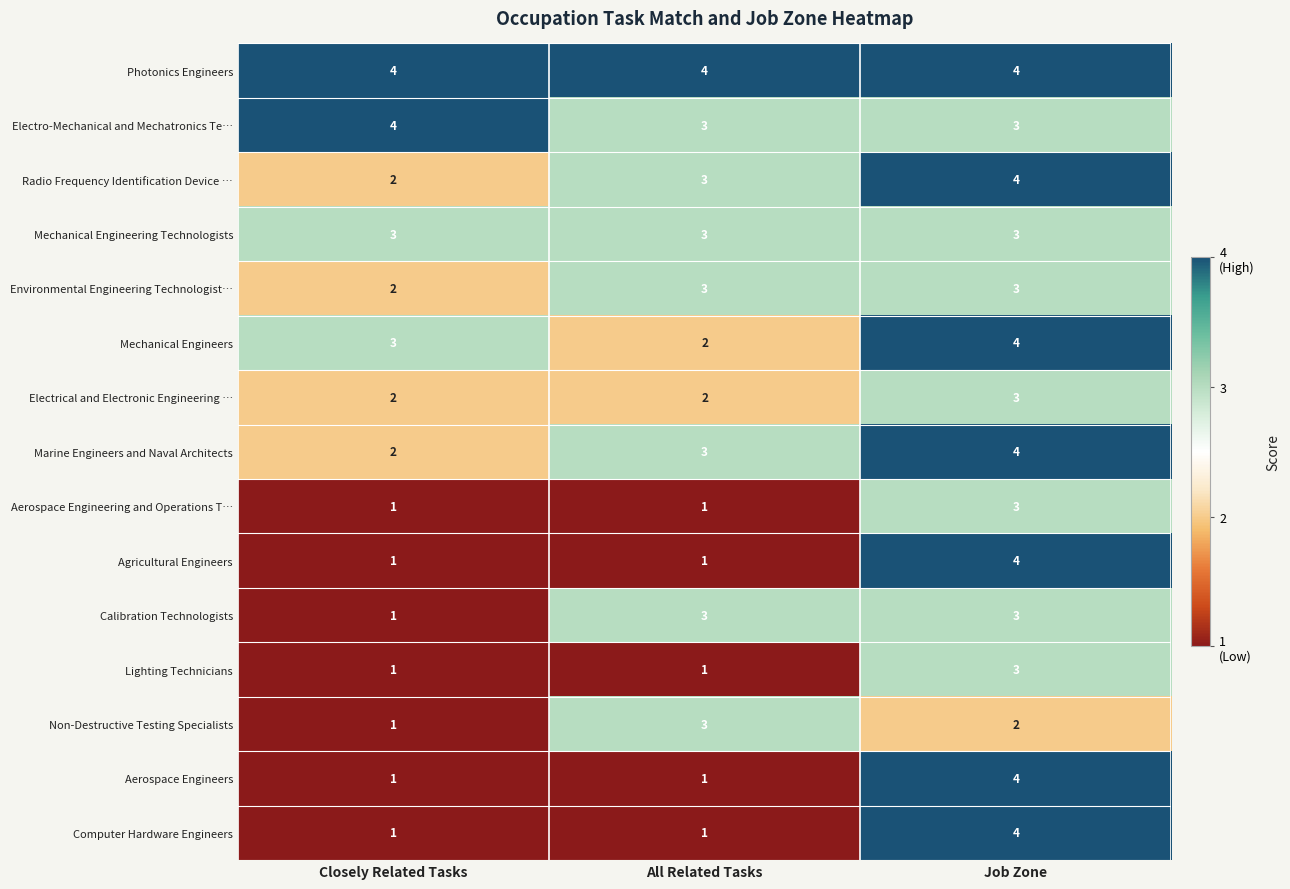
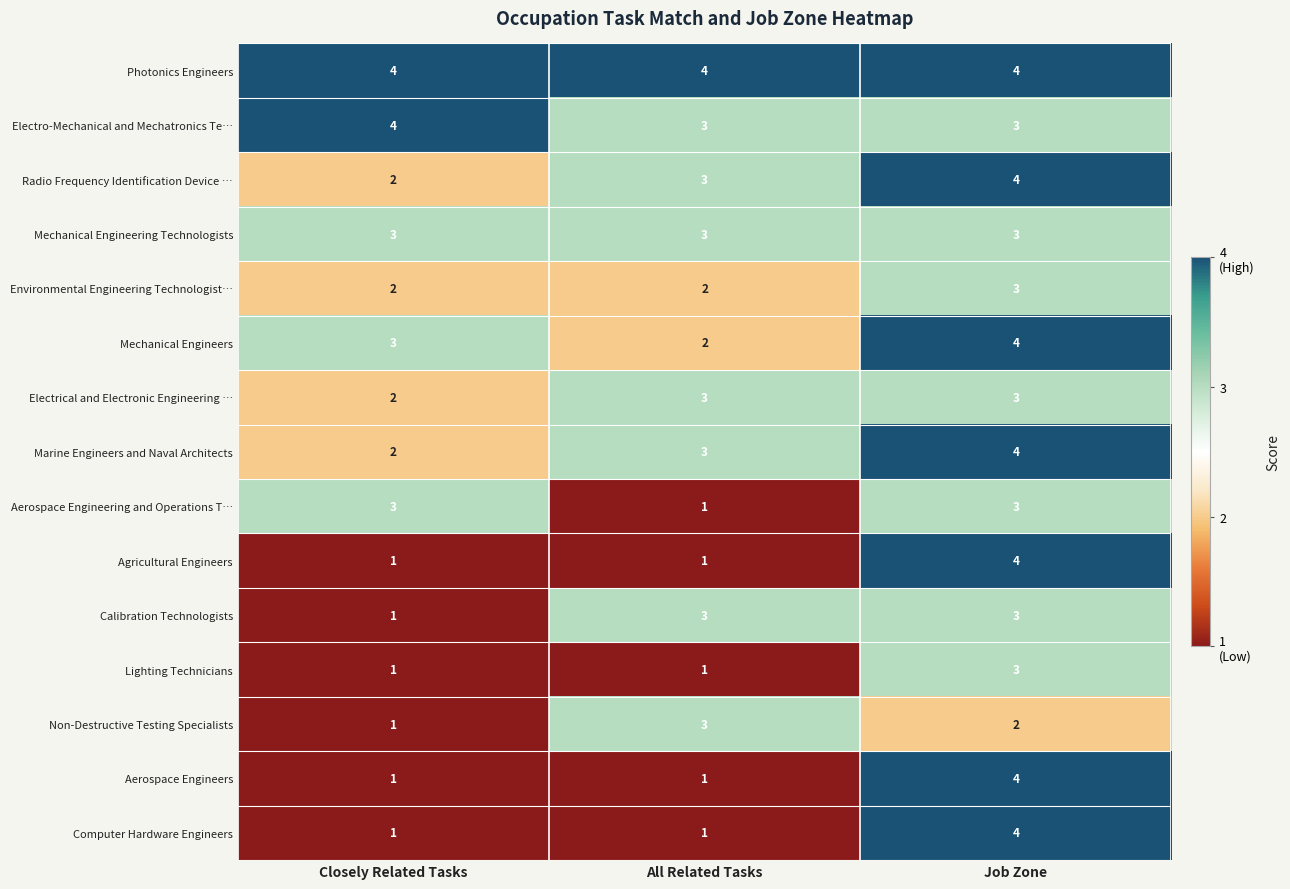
Environmental Engineering Technologist…, All Related Tasks: 3 -> 2
Electrical and Electronic Engineering …, All Related Tasks: 2 -> 3
Aerospace Engineering and Operations T…, Closely Related Tasks: 1 -> 3
